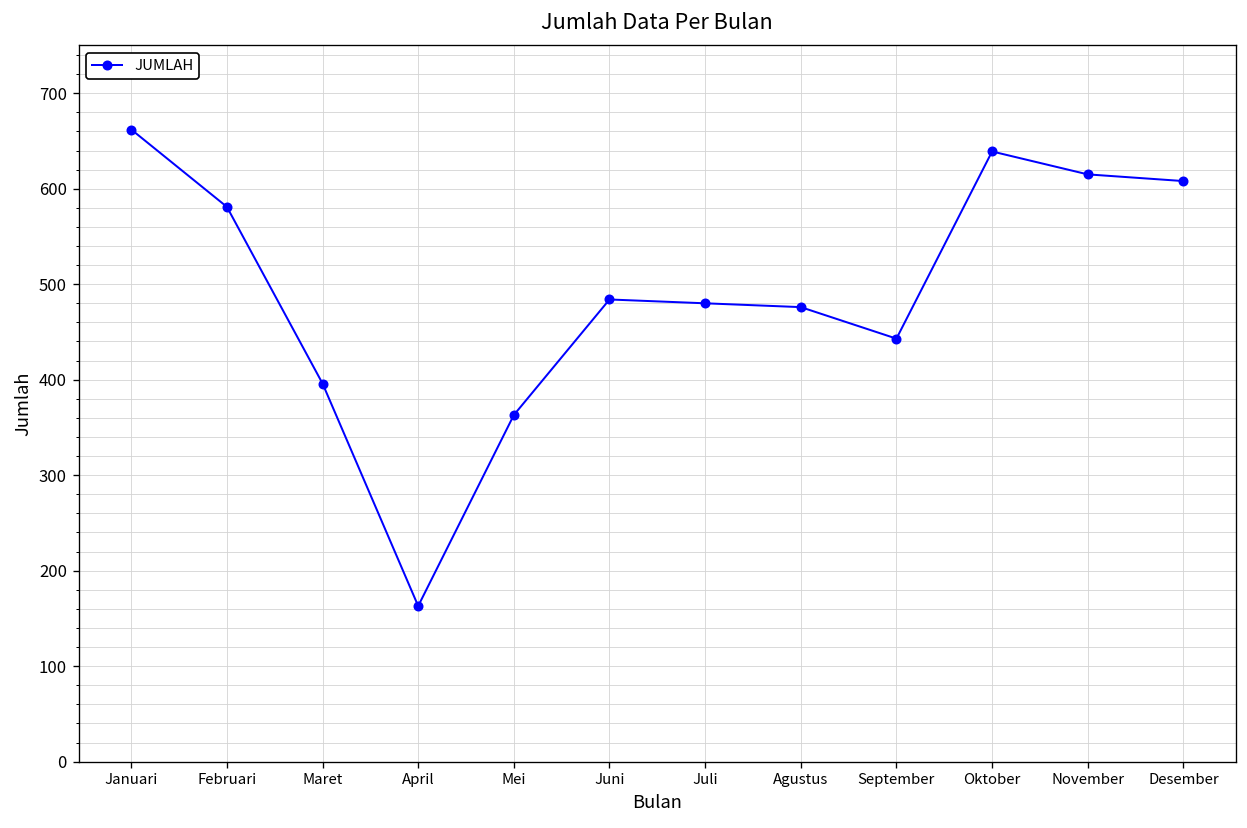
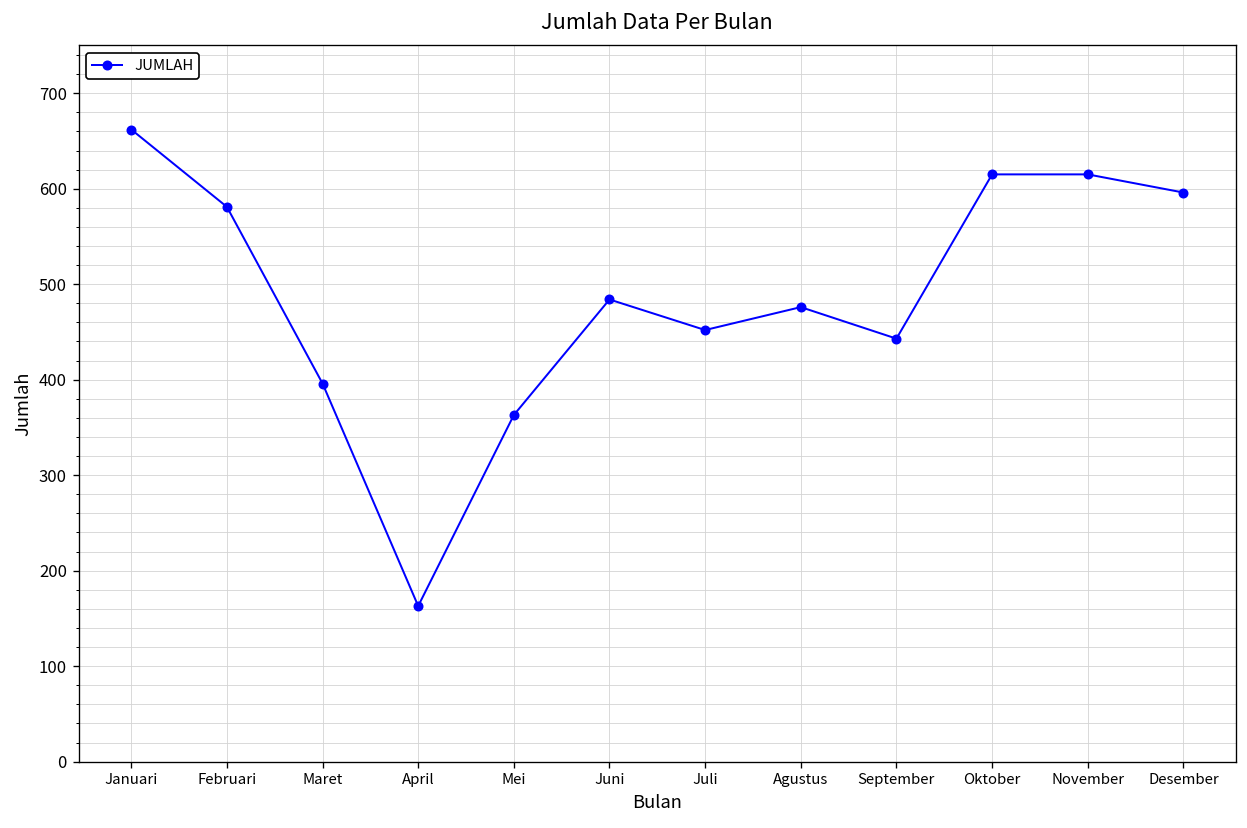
Juli: 480 -> 450
Oktober: 640 -> 620
Desember: 610 -> 600
